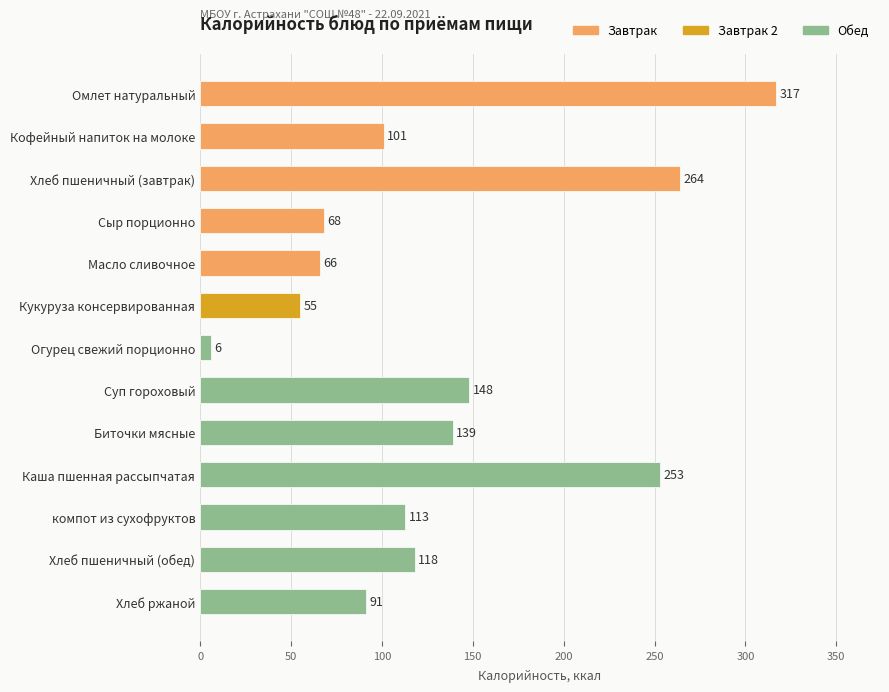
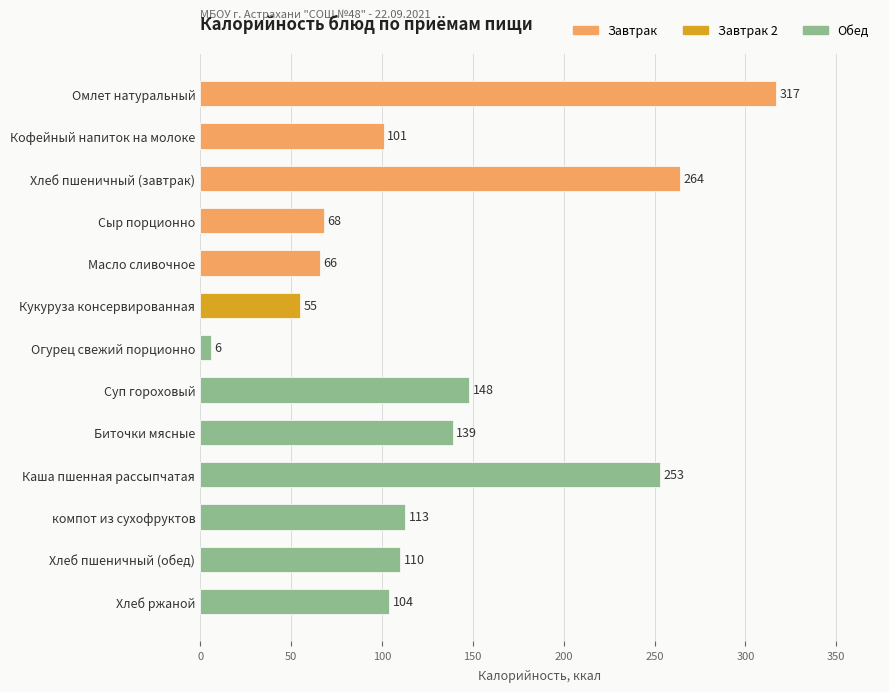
Хлеб пшеничный (обед): 118 -> 110
Хлеб ржаной: 91 -> 104
